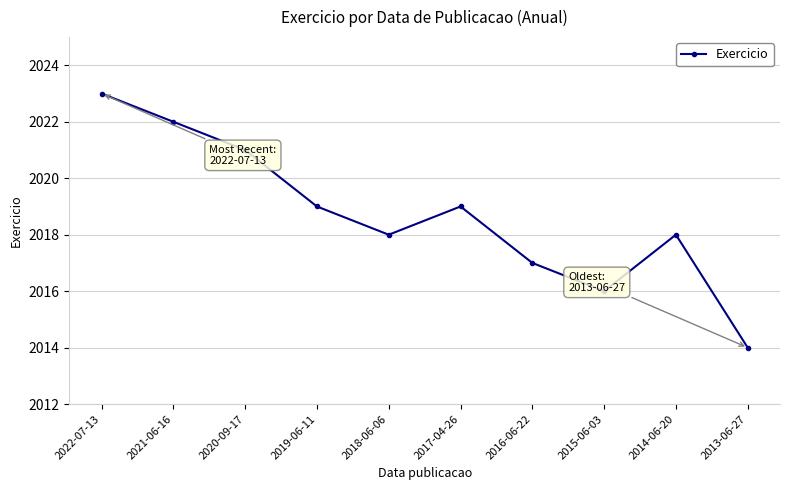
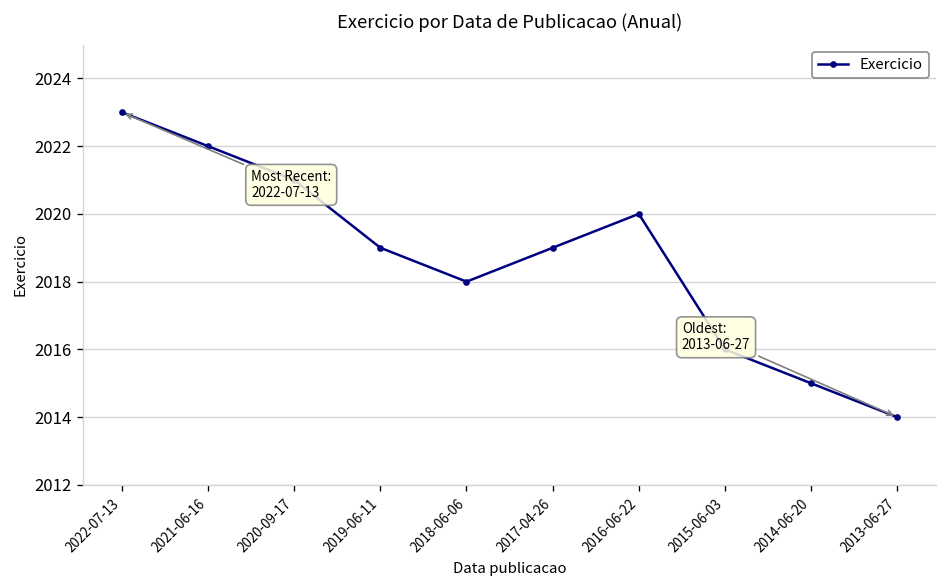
2016-06-22: 2017 -> 2020
2014-06-20: 2018 -> 2015
